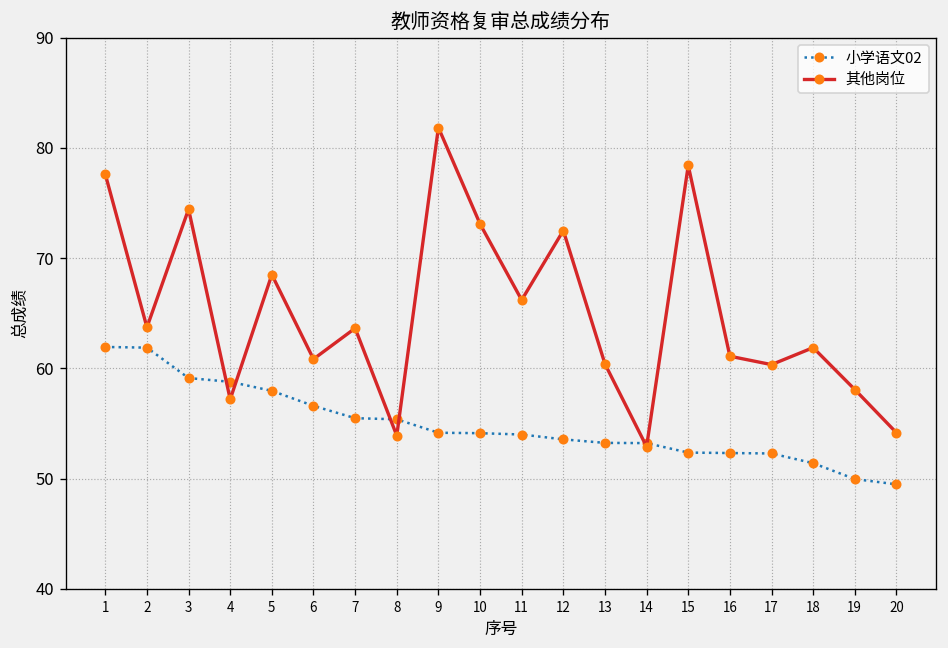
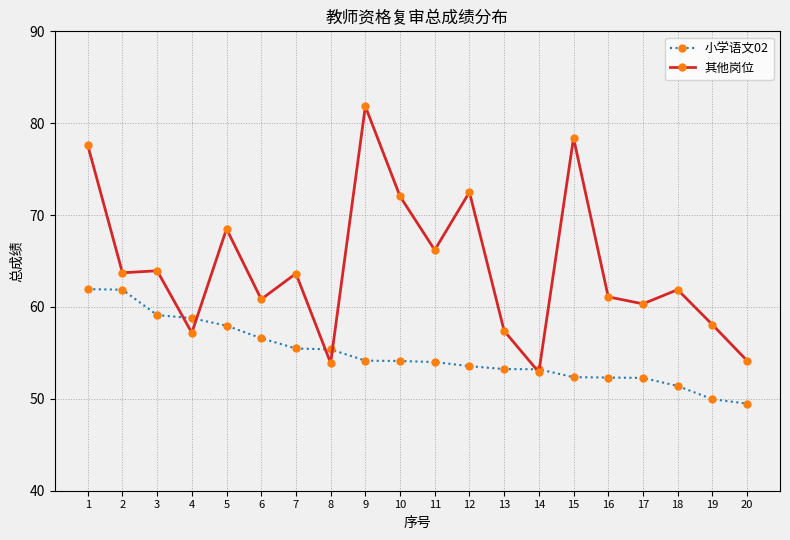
其他岗位, 3: 74 -> 64
其他岗位, 10: 73 -> 72
其他岗位, 13: 60 -> 57
